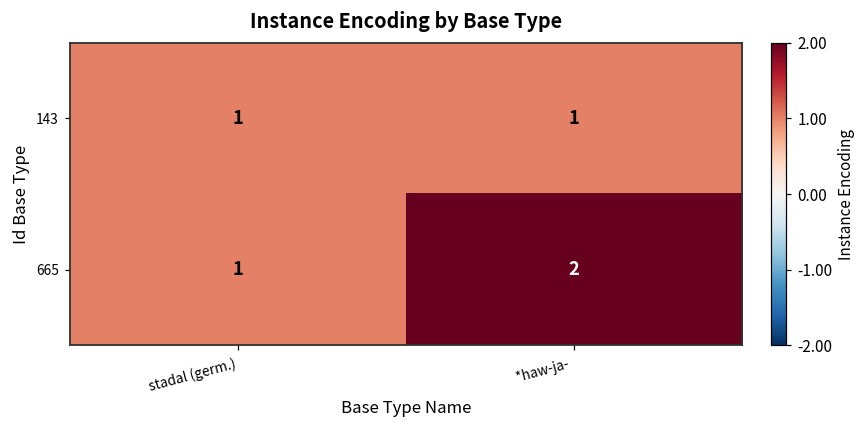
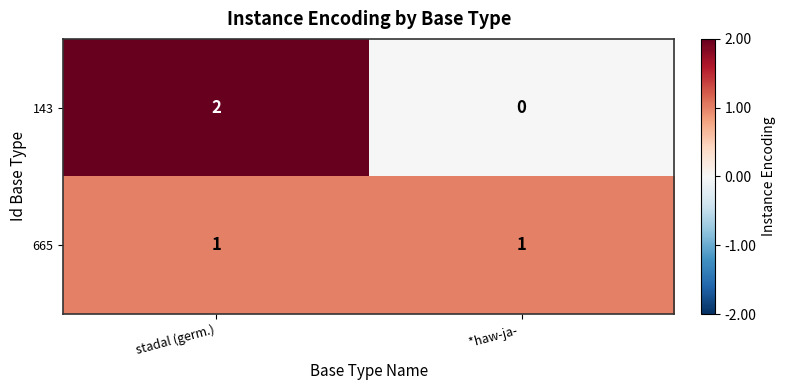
143, stadal (germ.): 1 -> 2
143, *haw-ja-: 1 -> 0
665, *haw-ja-: 2 -> 1
